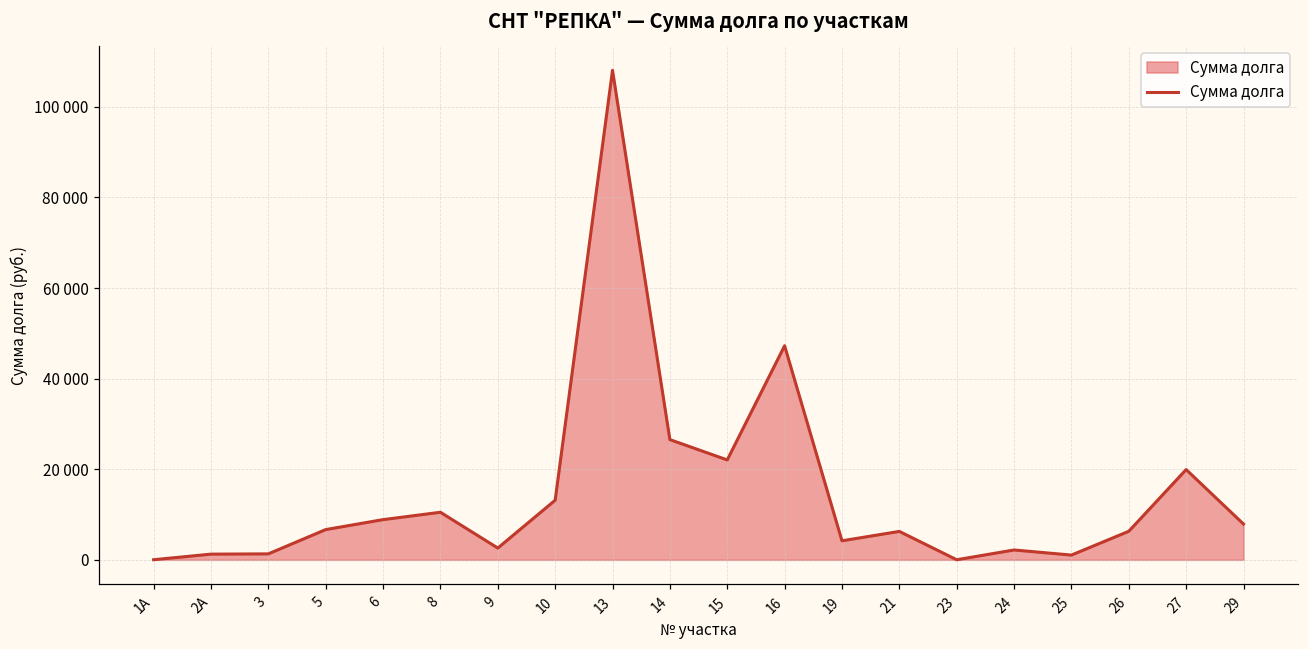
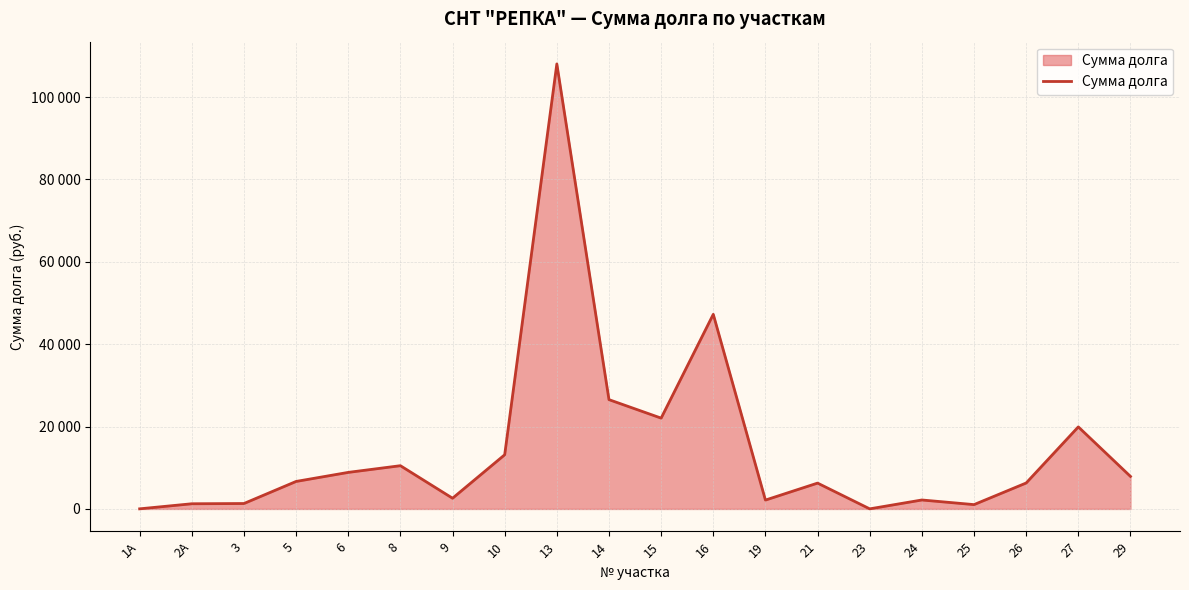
19: 4000 -> 2000
